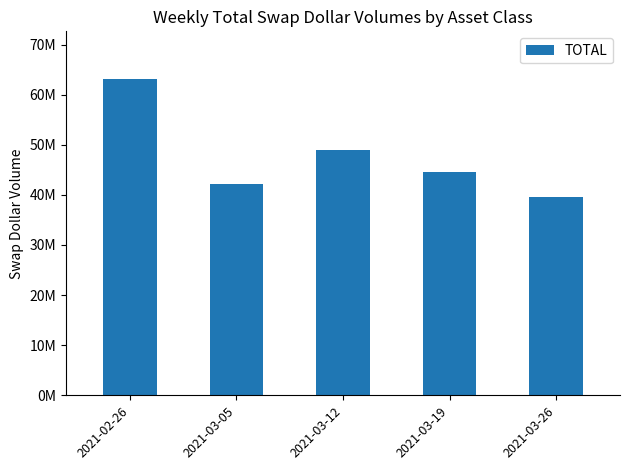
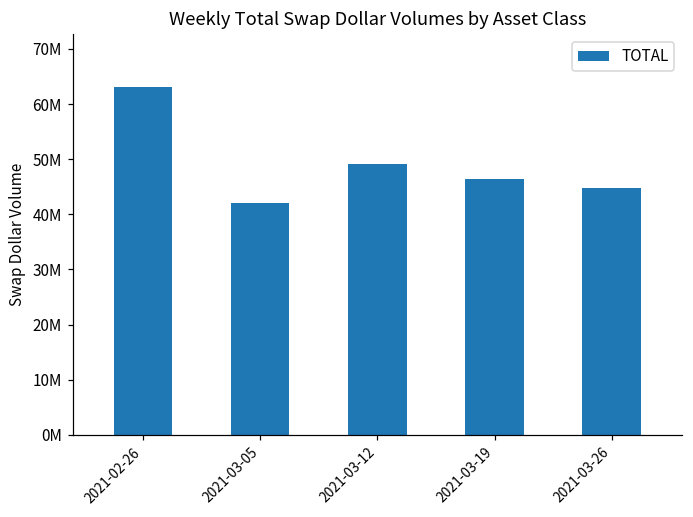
2021-03-19: 45000000 -> 46000000
2021-03-26: 40000000 -> 45000000
